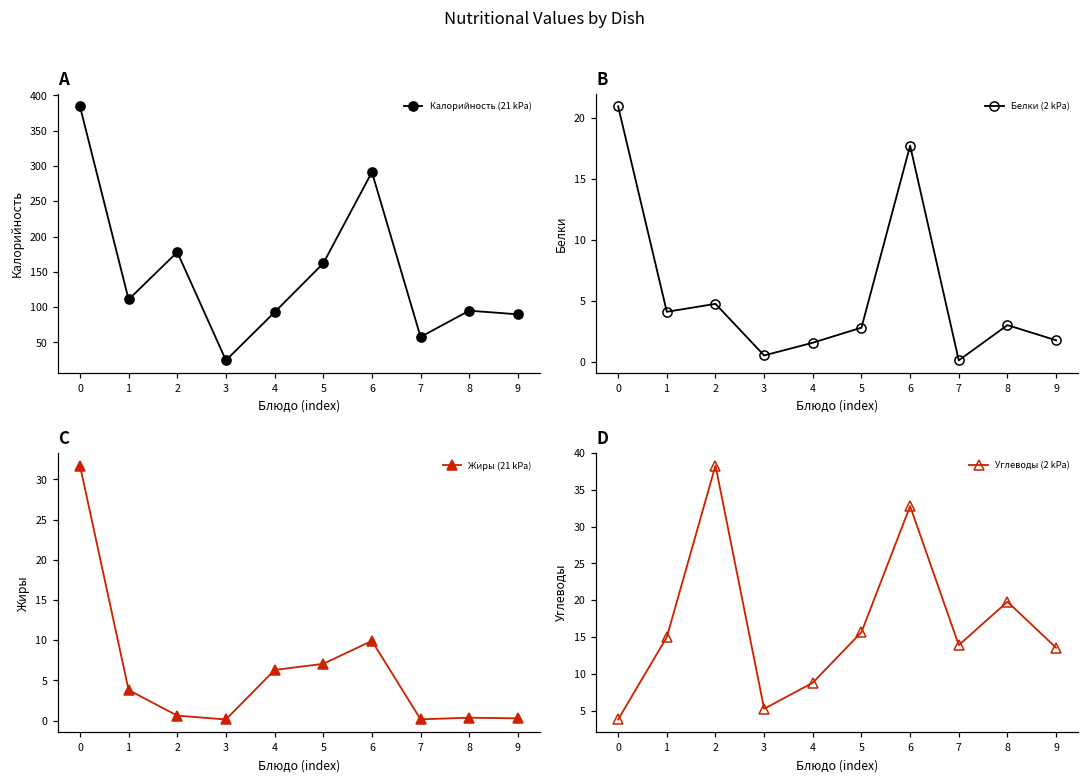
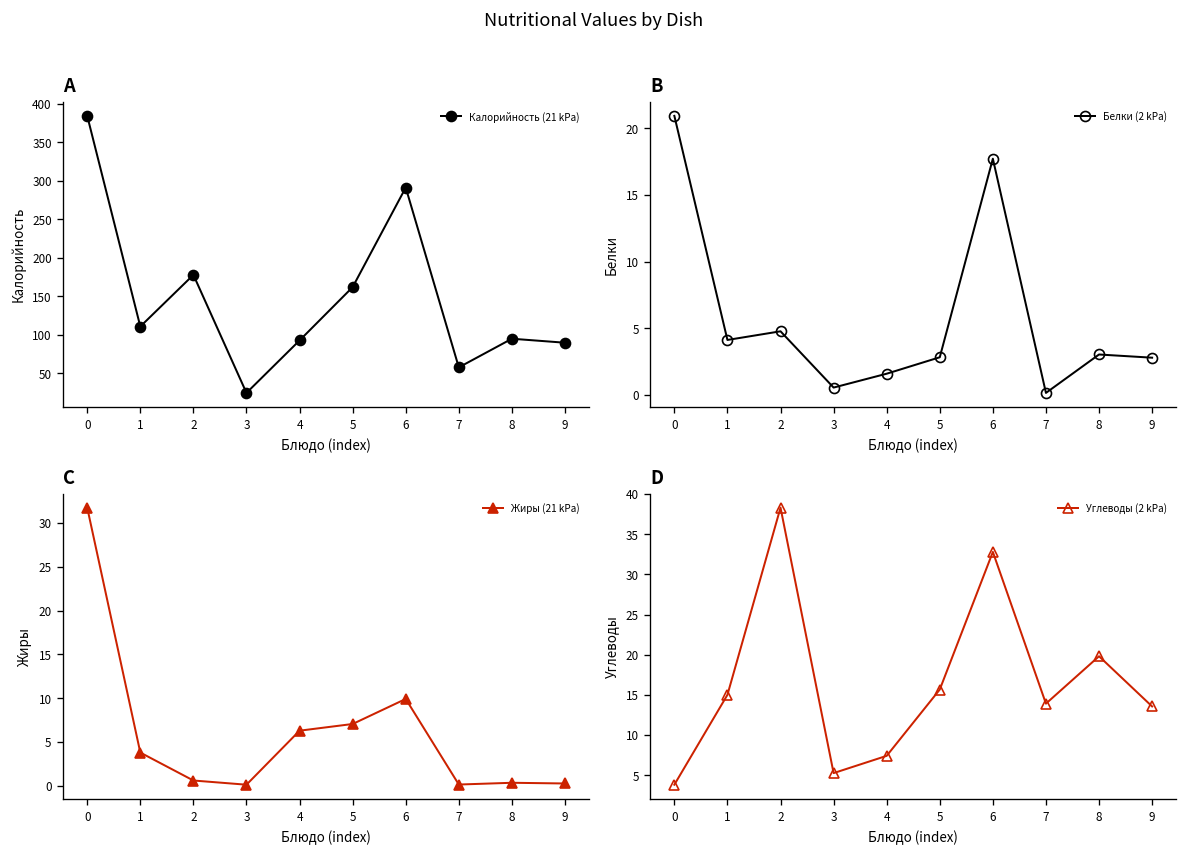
B, 9: 1.8 -> 2.8
D, 4: 9 -> 7
